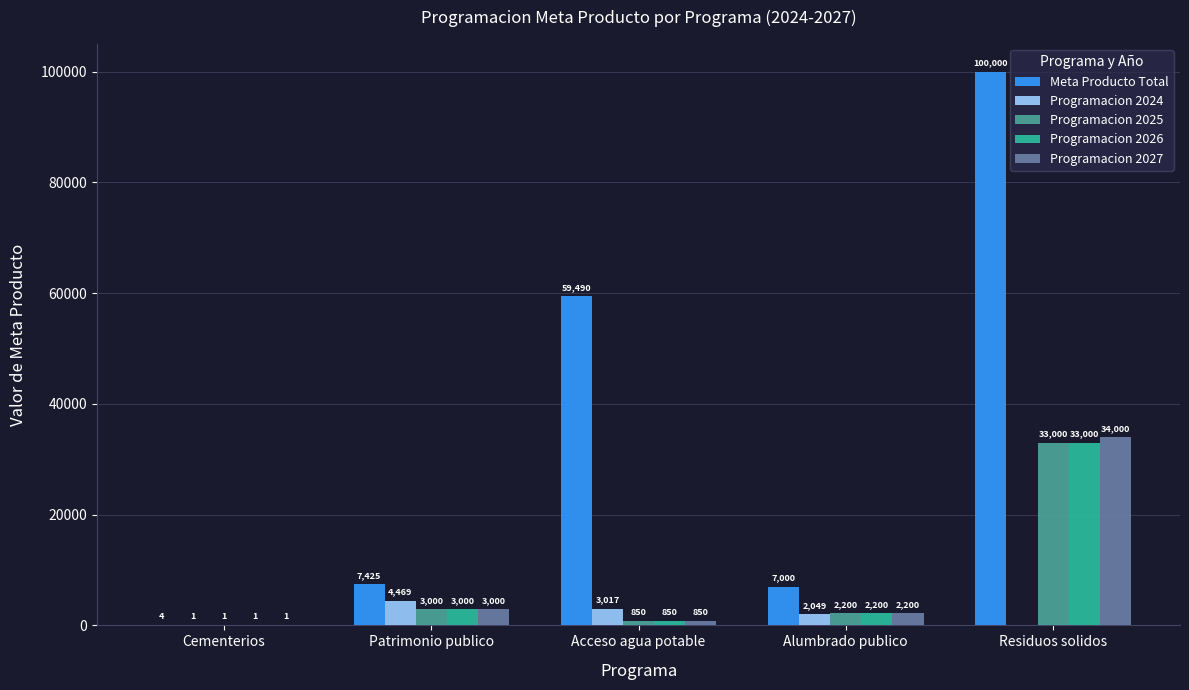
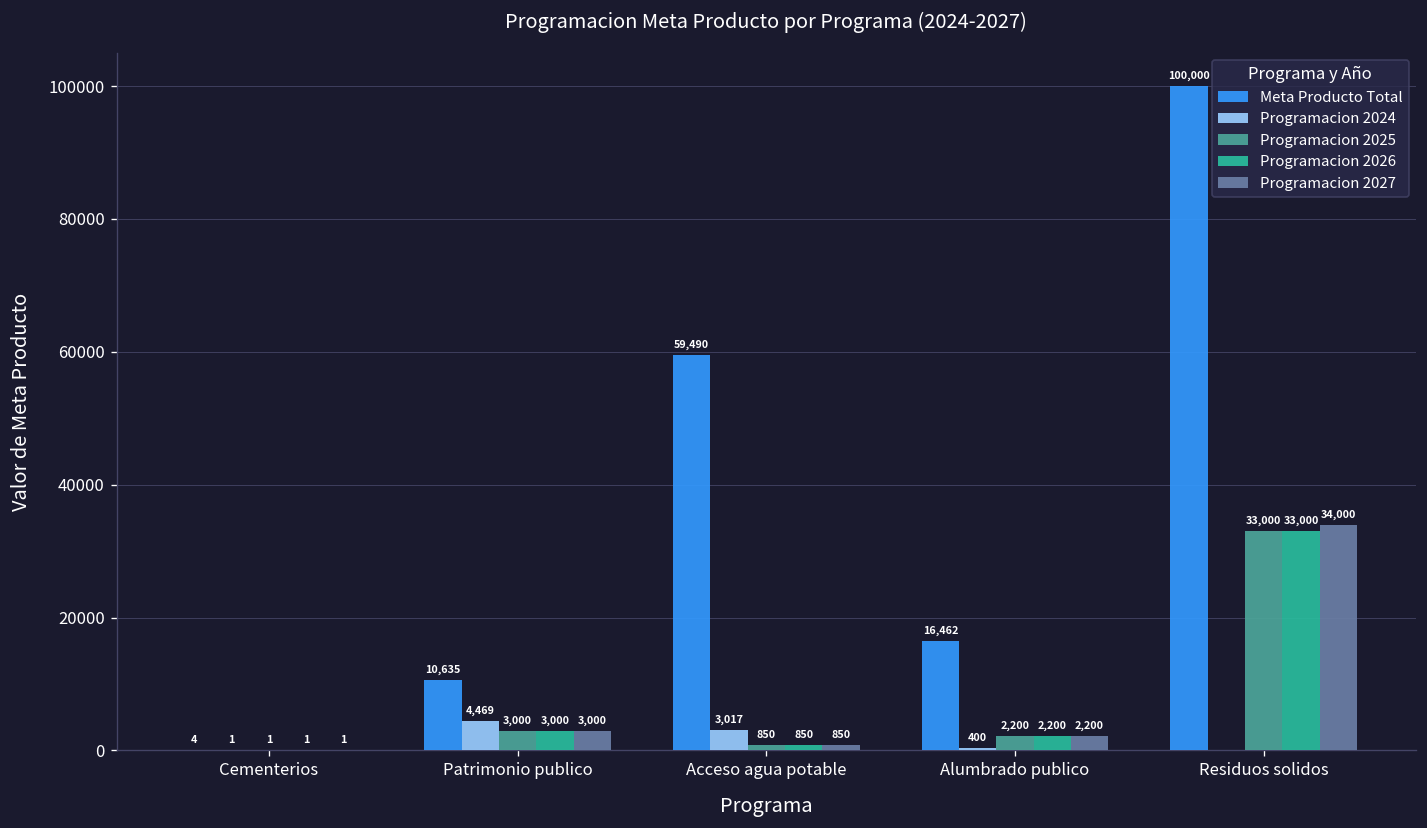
Meta Producto Total, Patrimonio publico: 7,425 -> 10,635
Meta Producto Total, Alumbrado publico: 7,000 -> 16,462
Programacion 2024, Alumbrado publico: 2,049 -> 400
